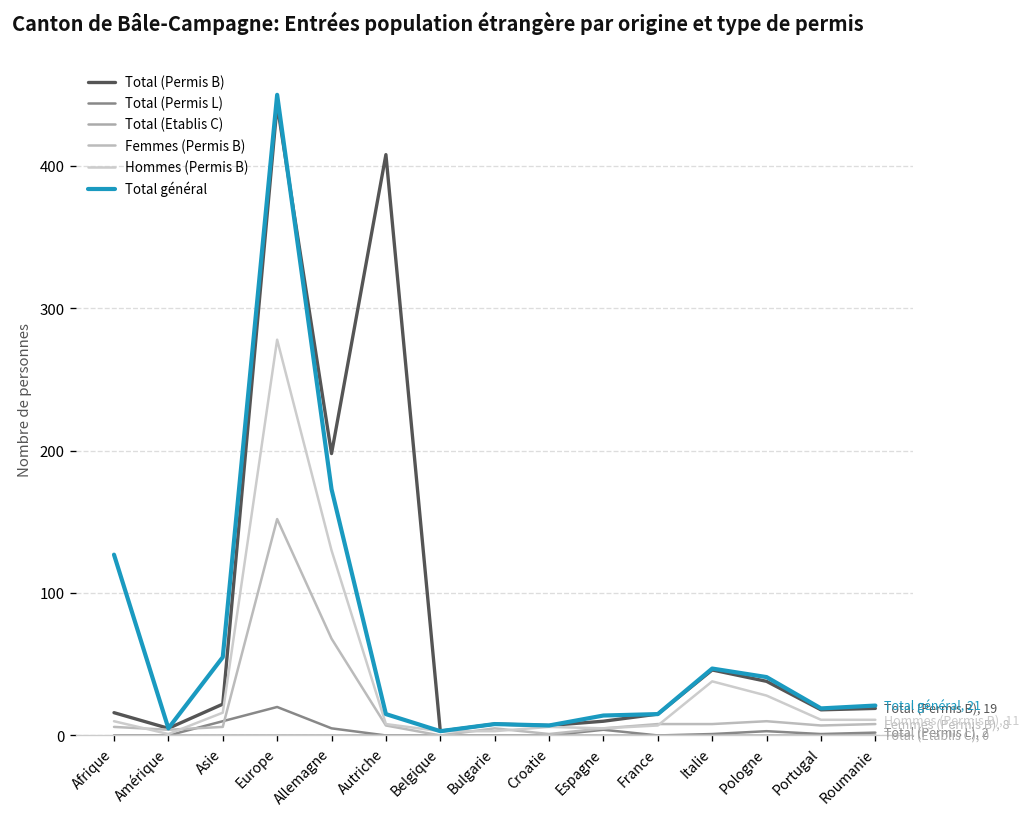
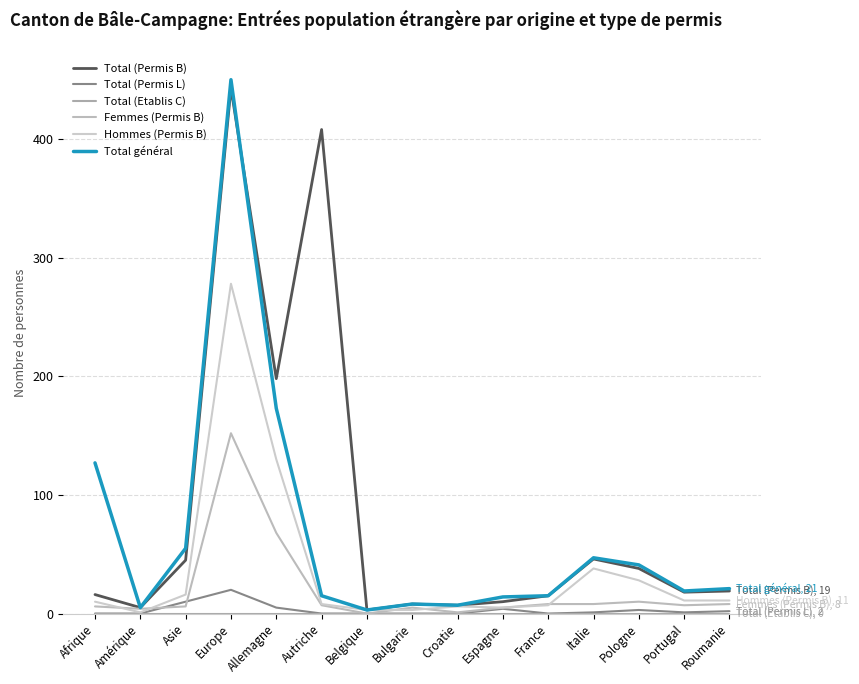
Total (Permis B), Asie: 22 -> 45
